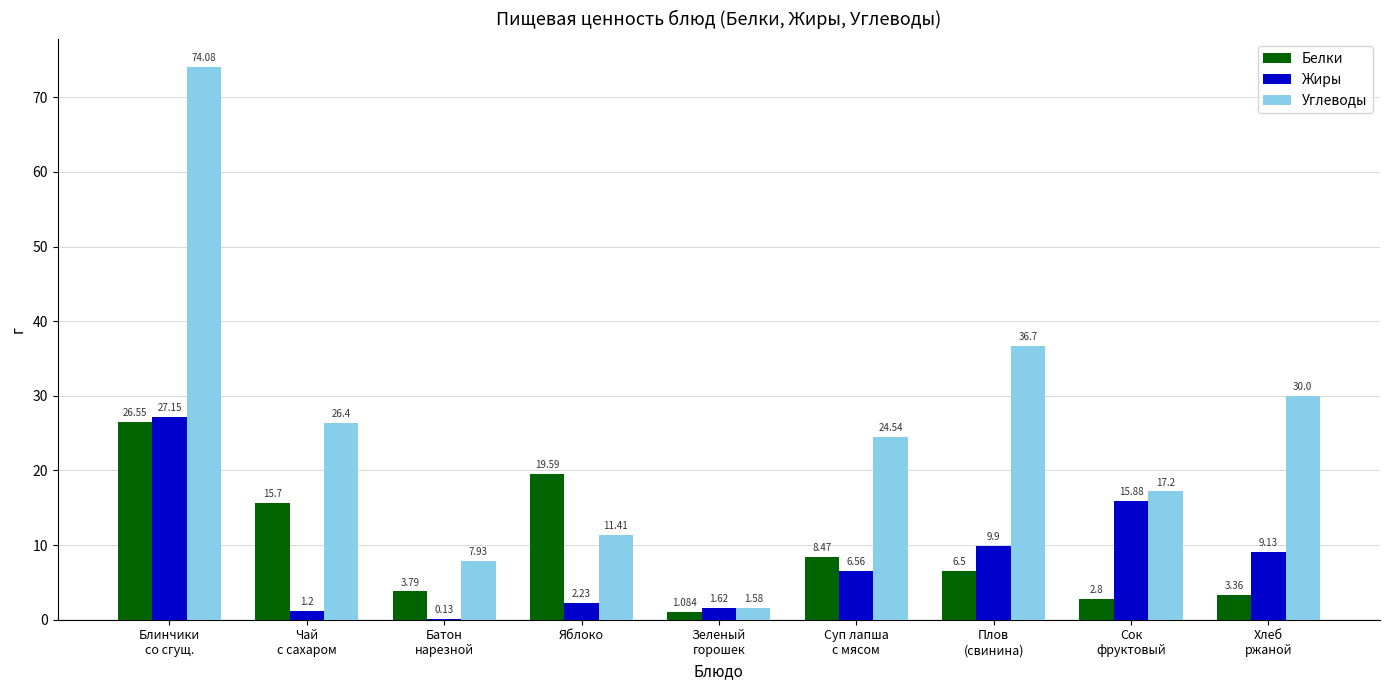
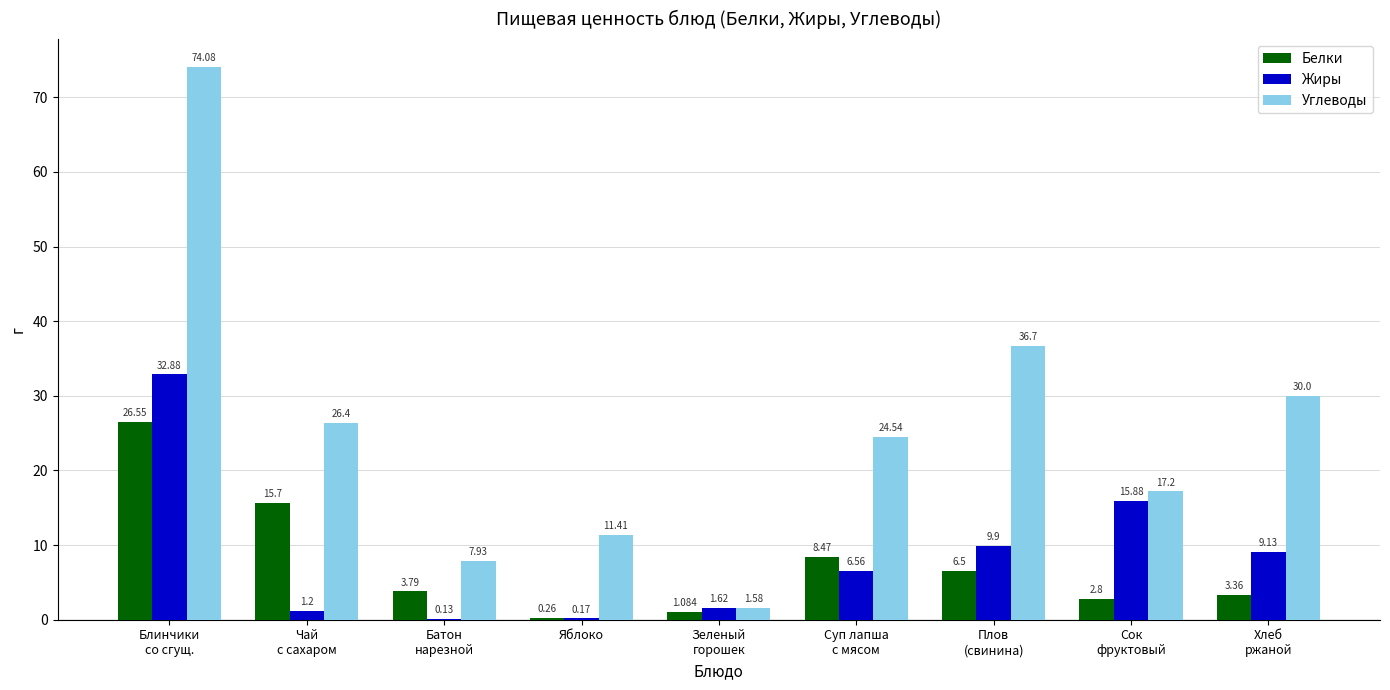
Жиры, Блинчики со сгущ.: 27.15 -> 32.88
Белки, Яблоко: 19.59 -> 0.26
Жиры, Яблоко: 2.23 -> 0.17
